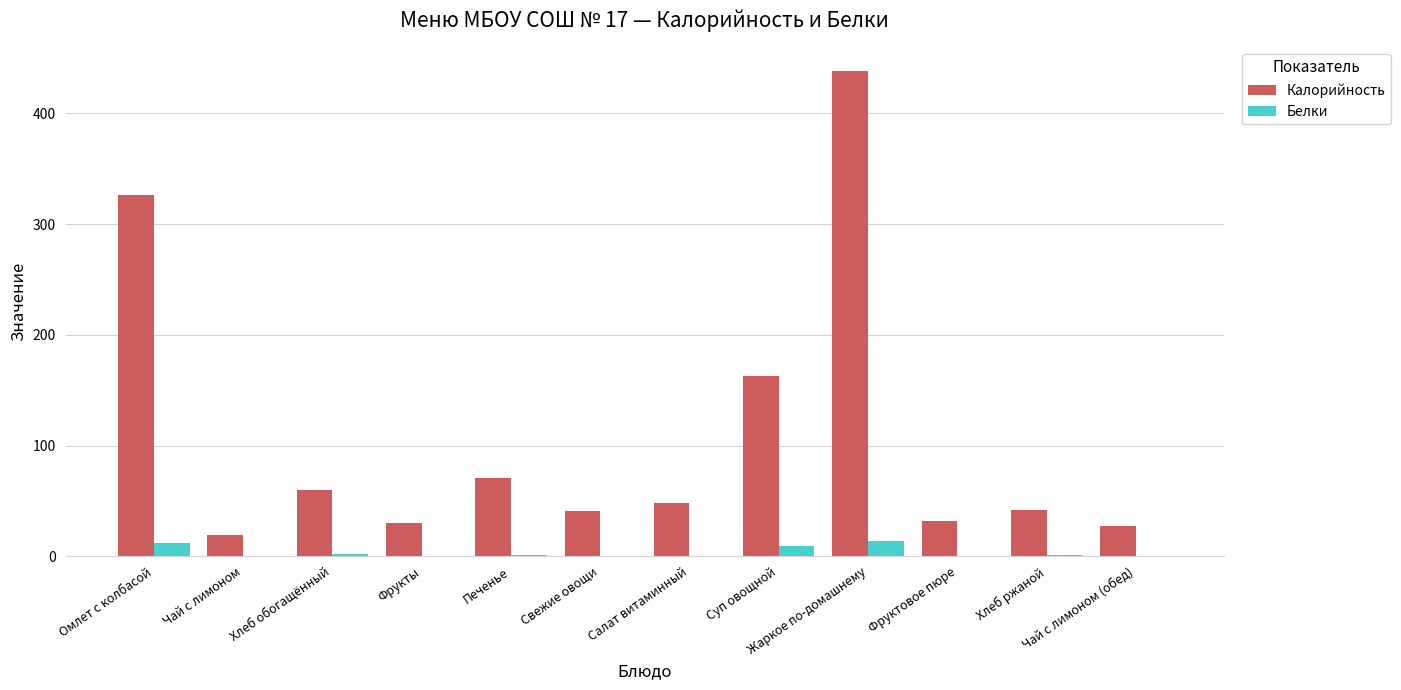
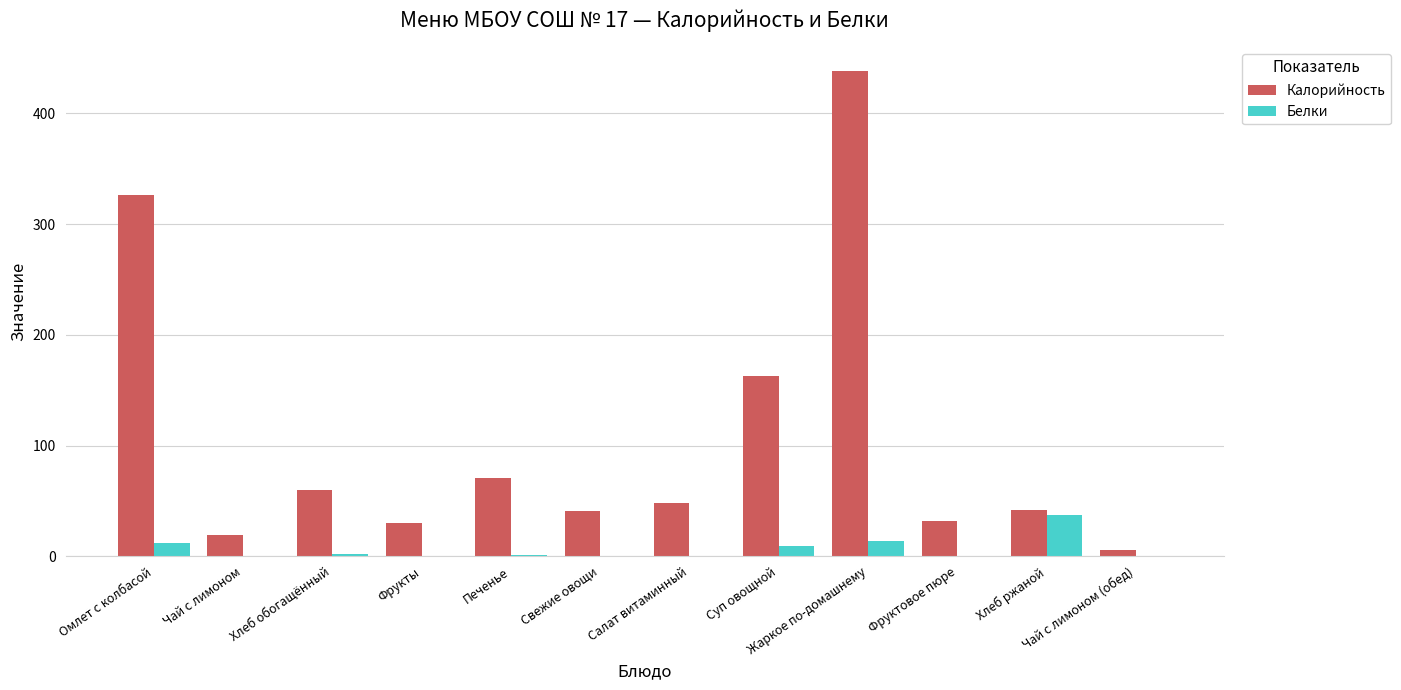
Белки, Хлеб ржаной: 1 -> 37
Калорийность, Чай с лимоном (обед): 27 -> 6
